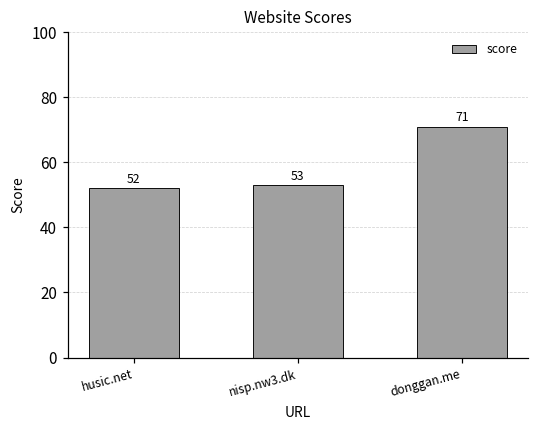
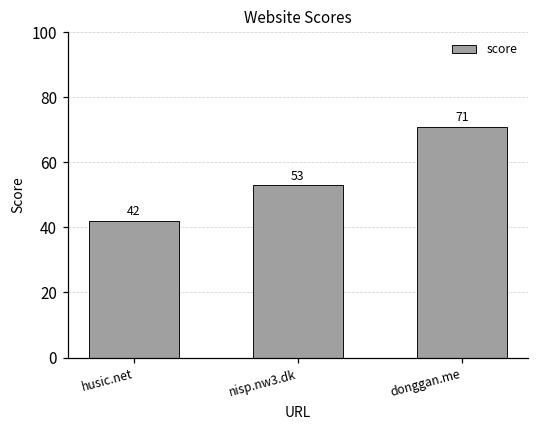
husic.net: 52 -> 42
